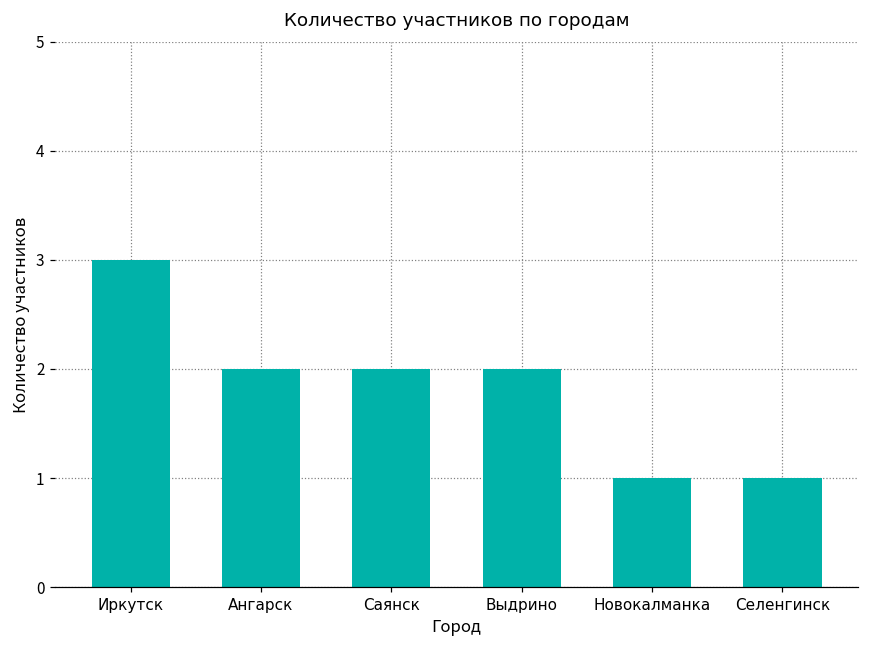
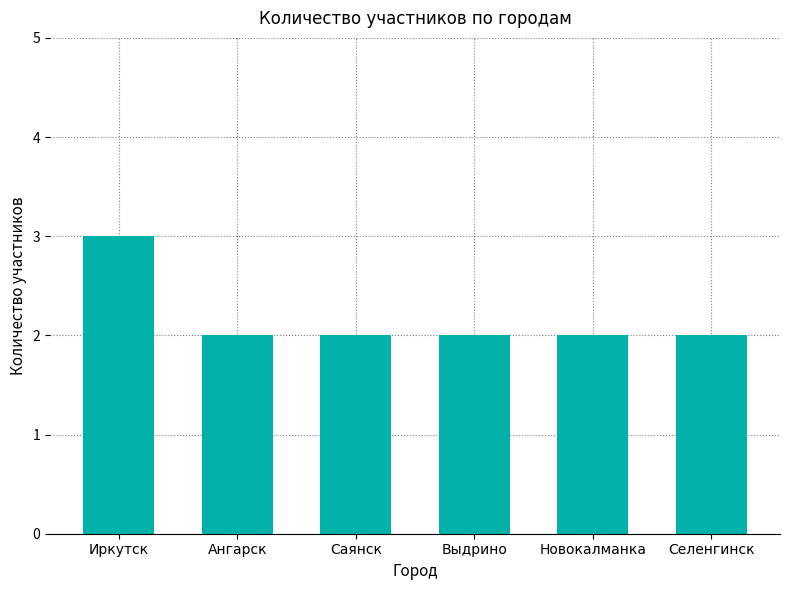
Новокалманка: 1 -> 2
Селенгинск: 1 -> 2
